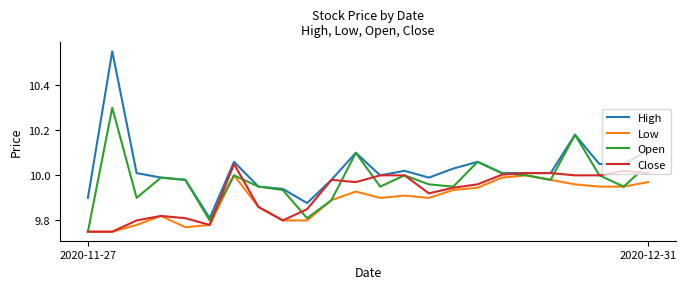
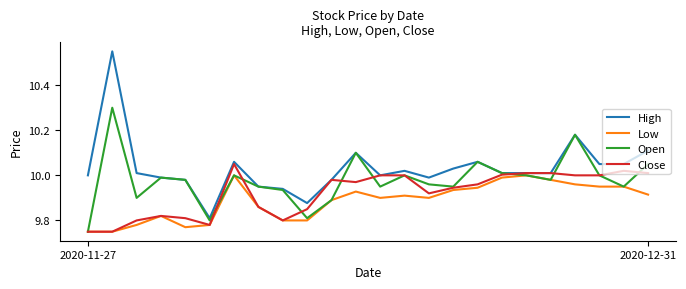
High, 2020-11-27: 9.9 -> 10.0
Low, 2020-12-31: 9.97 -> 9.91
